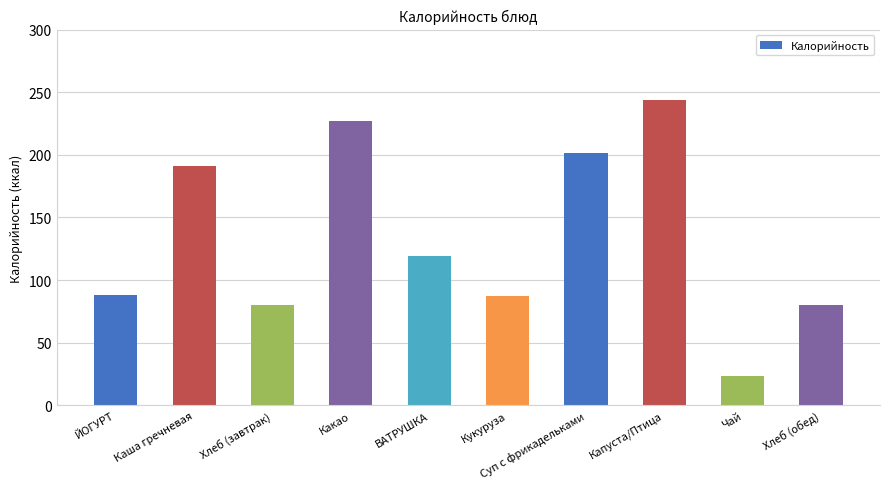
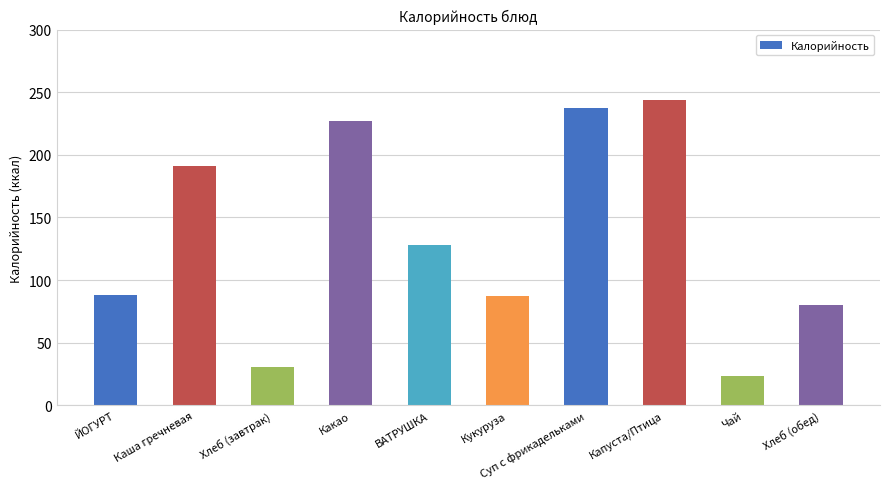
Хлеб (завтрак): 80 -> 31
ВАТРУШКА: 120 -> 128
Суп с фрикадельками: 201 -> 237
